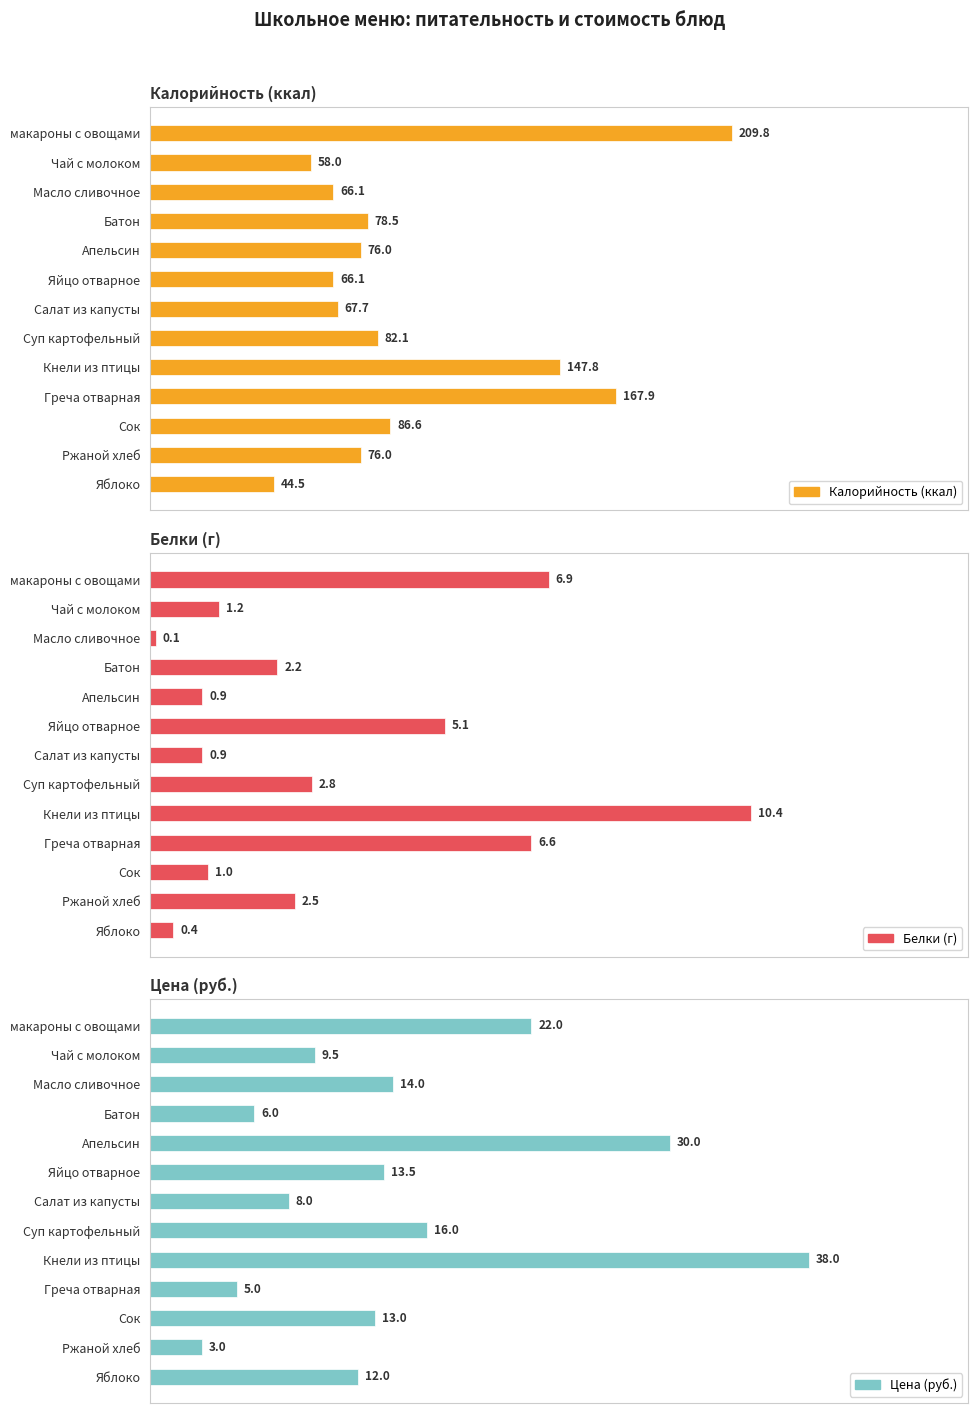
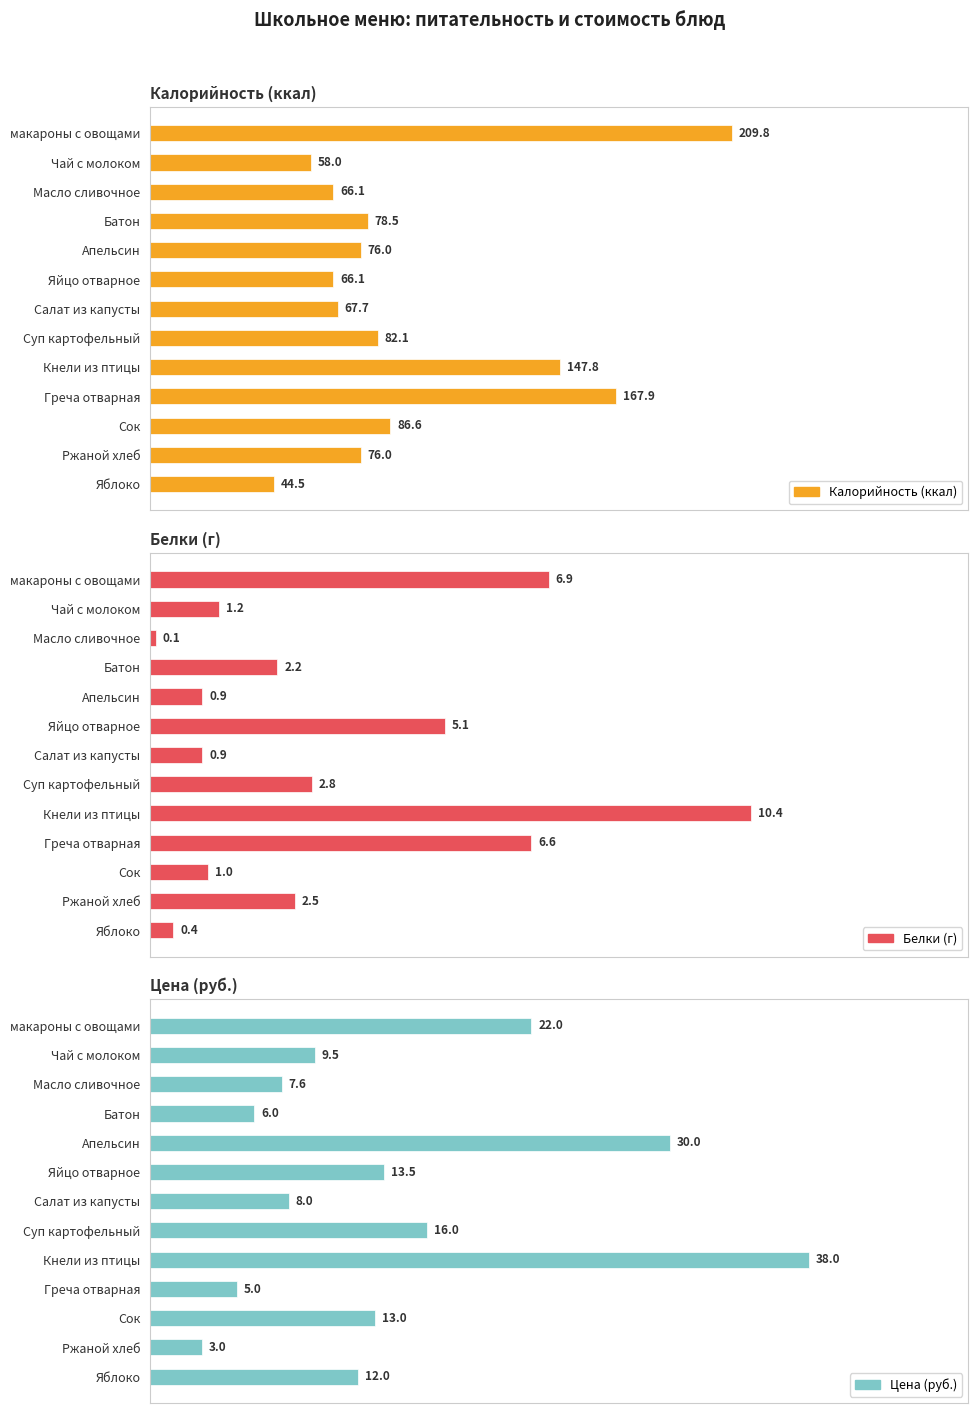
Цена (руб.), Масло сливочное: 14.0 -> 7.6
